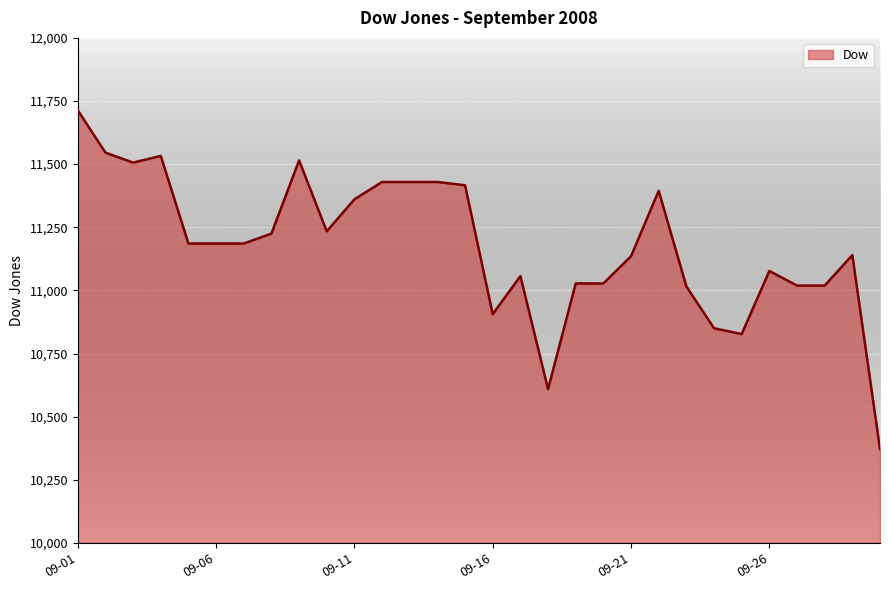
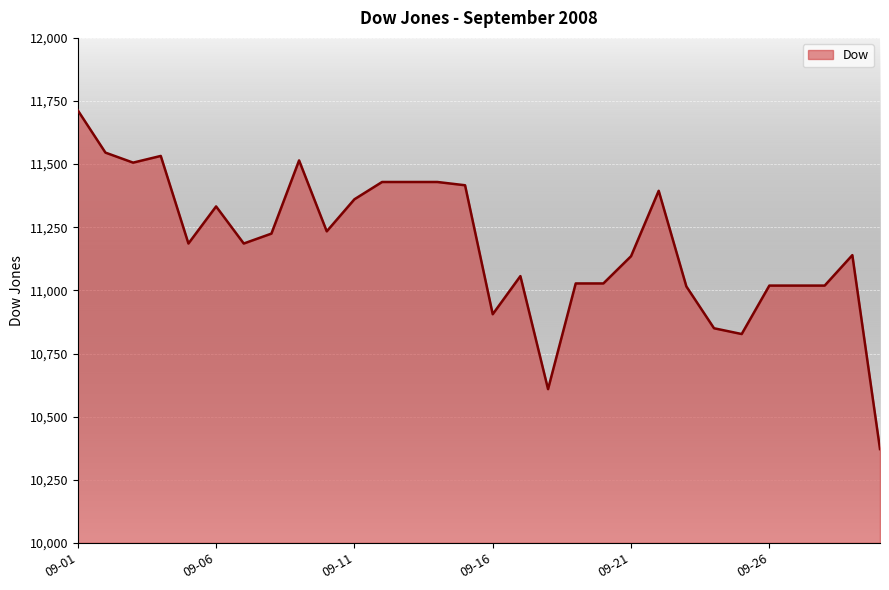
09-06: 11,190 -> 11,330
09-26: 11,080 -> 11,020
